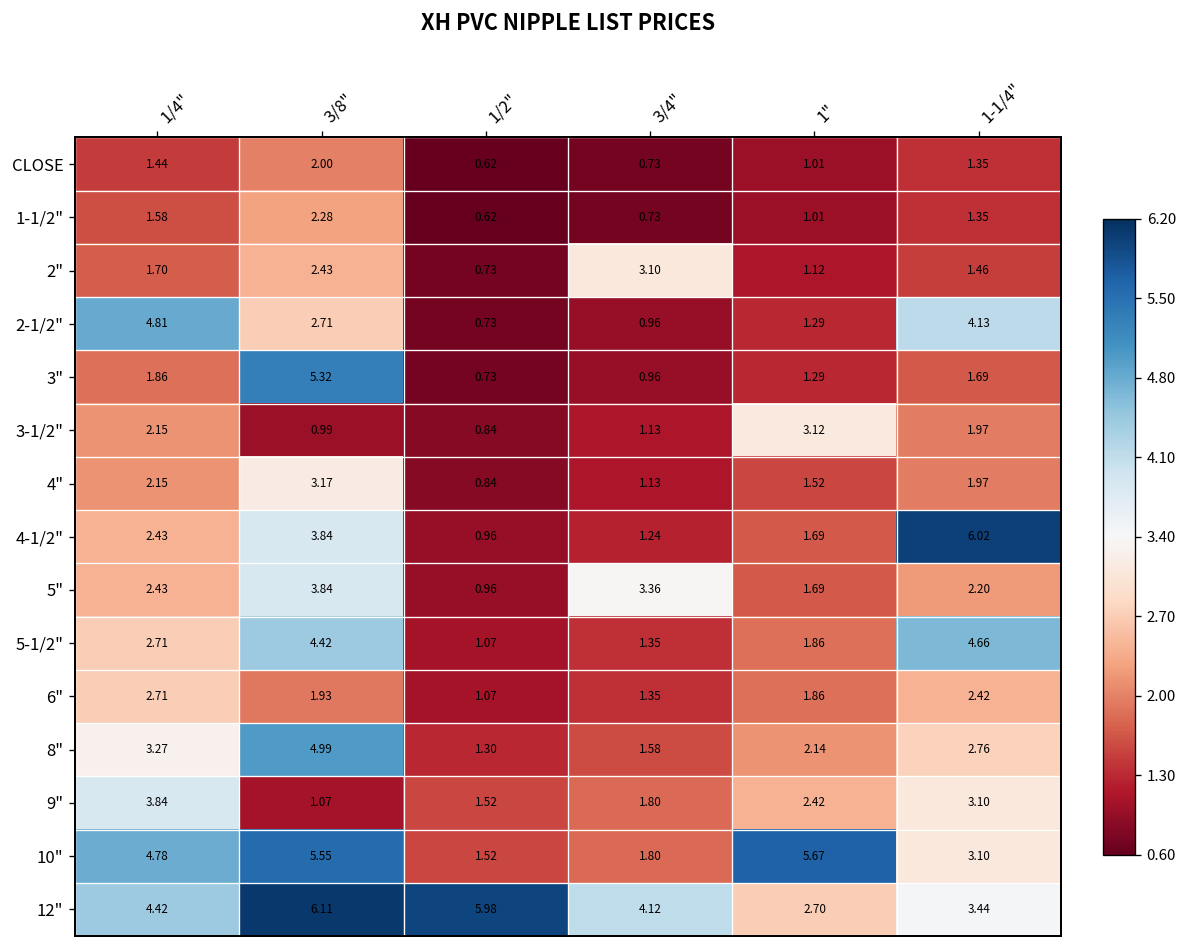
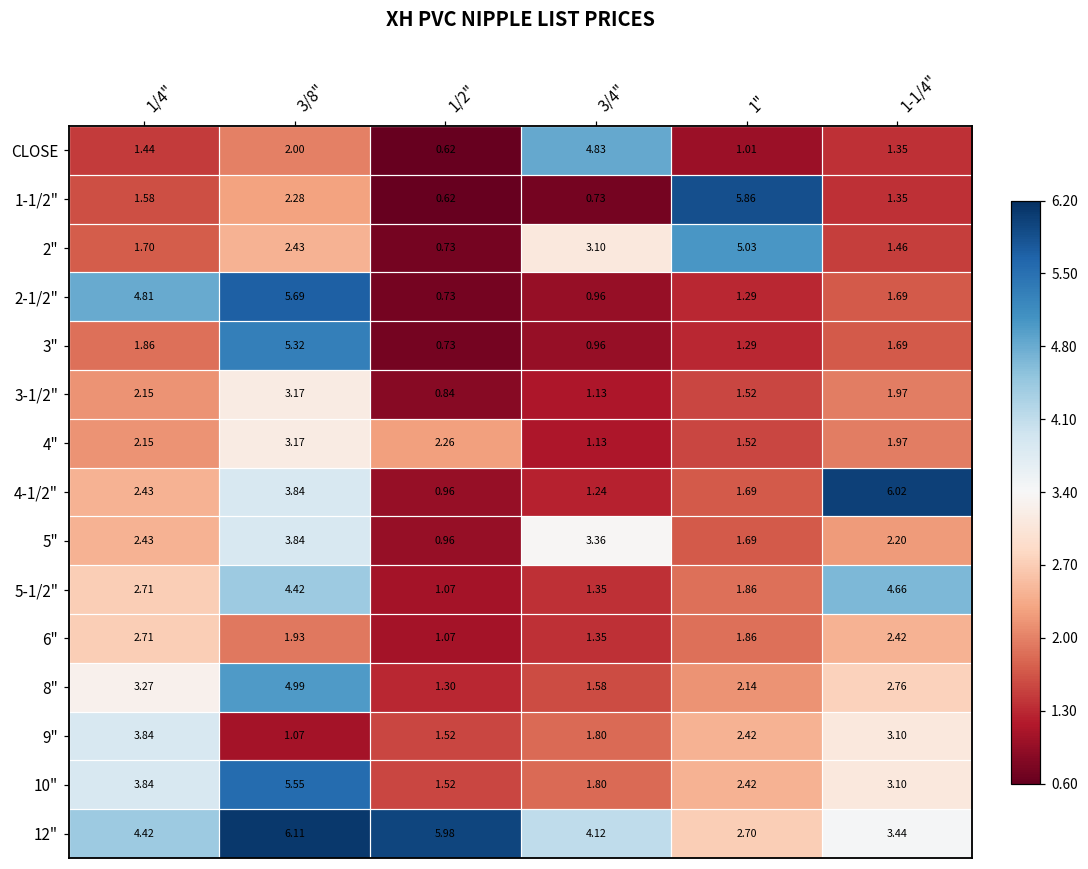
CLOSE, 3/4": 0.73 -> 4.83
1-1/2", 1": 1.01 -> 5.86
2", 1": 1.12 -> 5.03
2-1/2", 3/8": 2.71 -> 5.69
2-1/2", 1-1/4": 4.13 -> 1.69
3-1/2", 3/8": 0.99 -> 3.17
3-1/2", 1": 3.12 -> 1.52
4", 1/2": 0.84 -> 2.26
10", 1/4": 4.78 -> 3.84
10", 1": 5.67 -> 2.42
